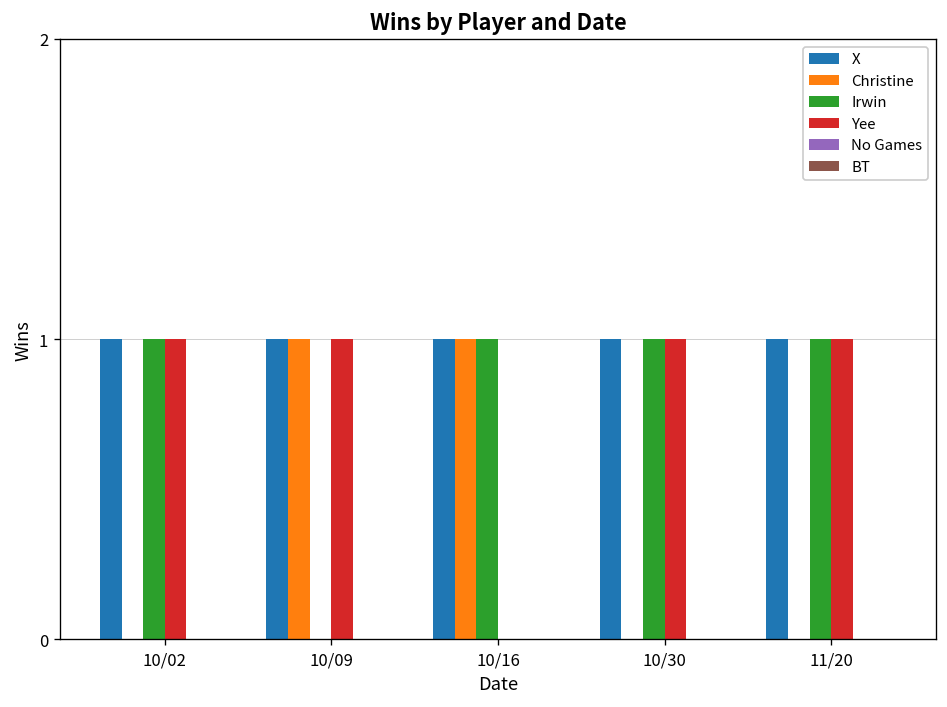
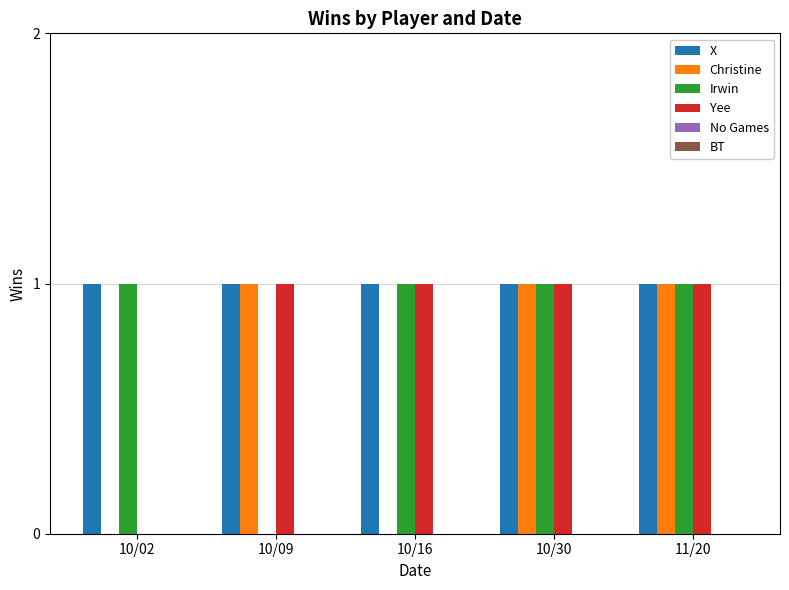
Yee, 10/02: 1 -> 0
Christine, 10/16: 1 -> 0
Yee, 10/16: 0 -> 1
Christine, 10/30: 0 -> 1
Christine, 11/20: 0 -> 1
